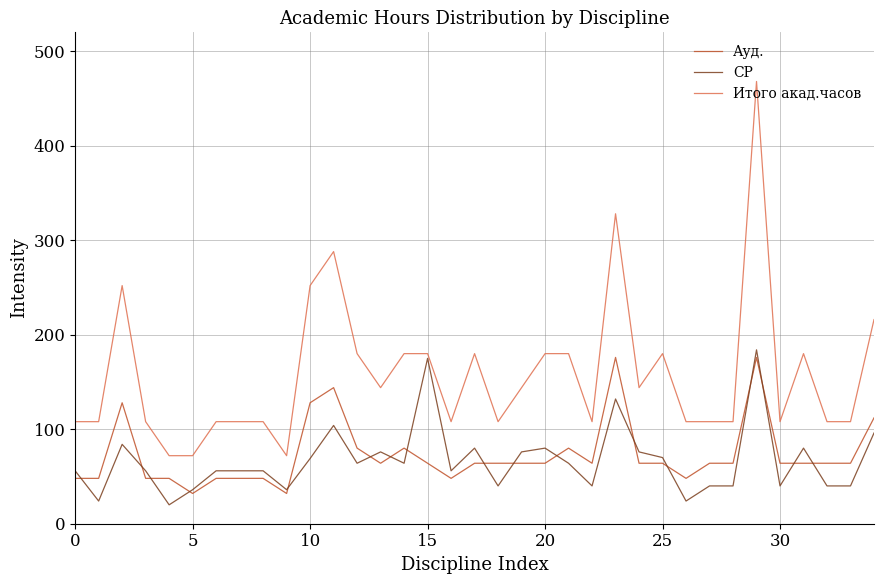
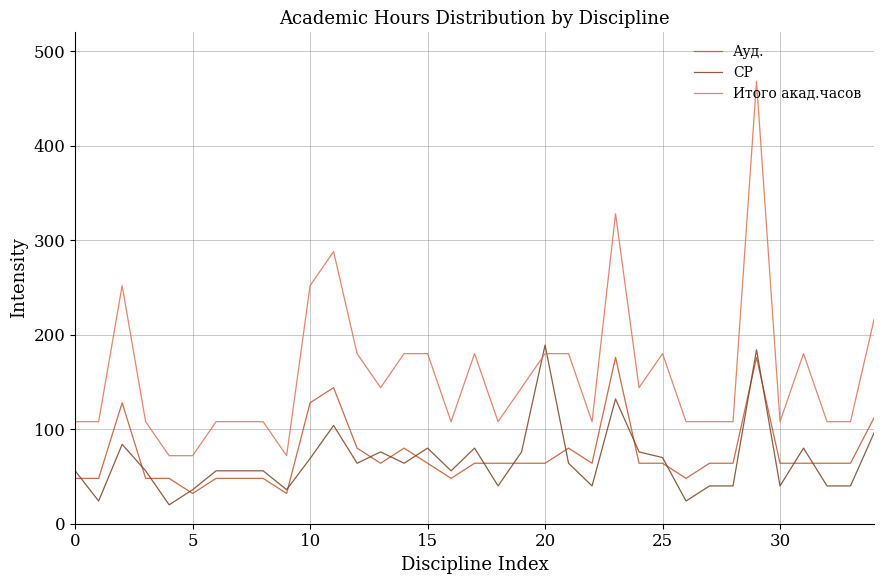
СР, 15: 180 -> 80
СР, 20: 80 -> 190
